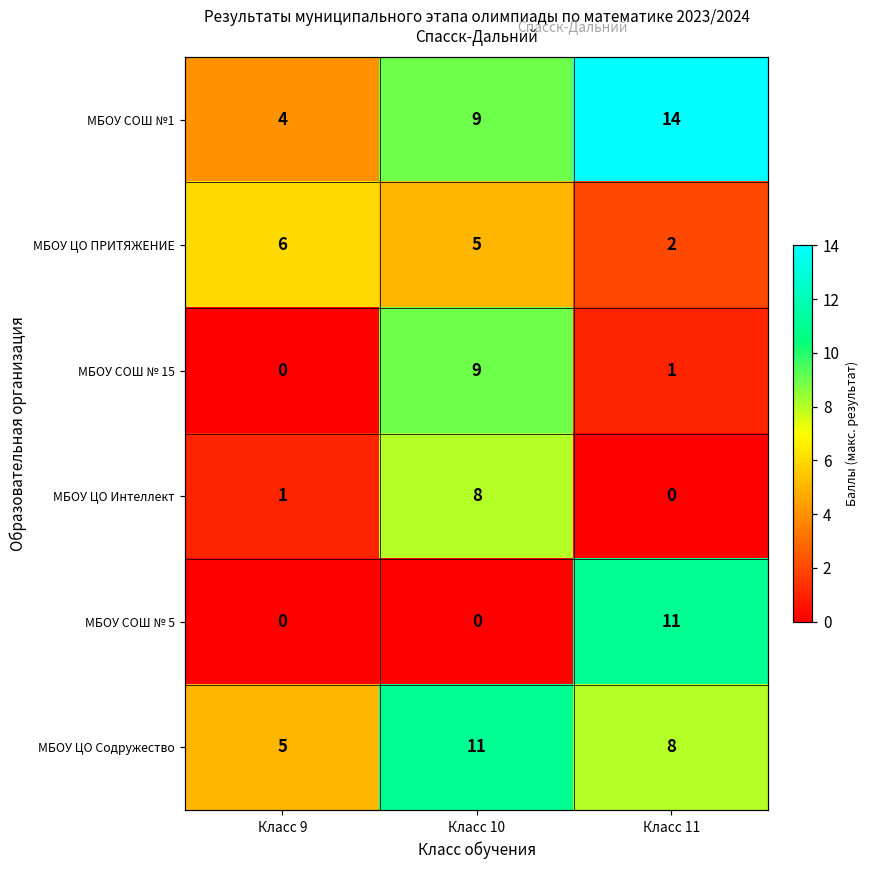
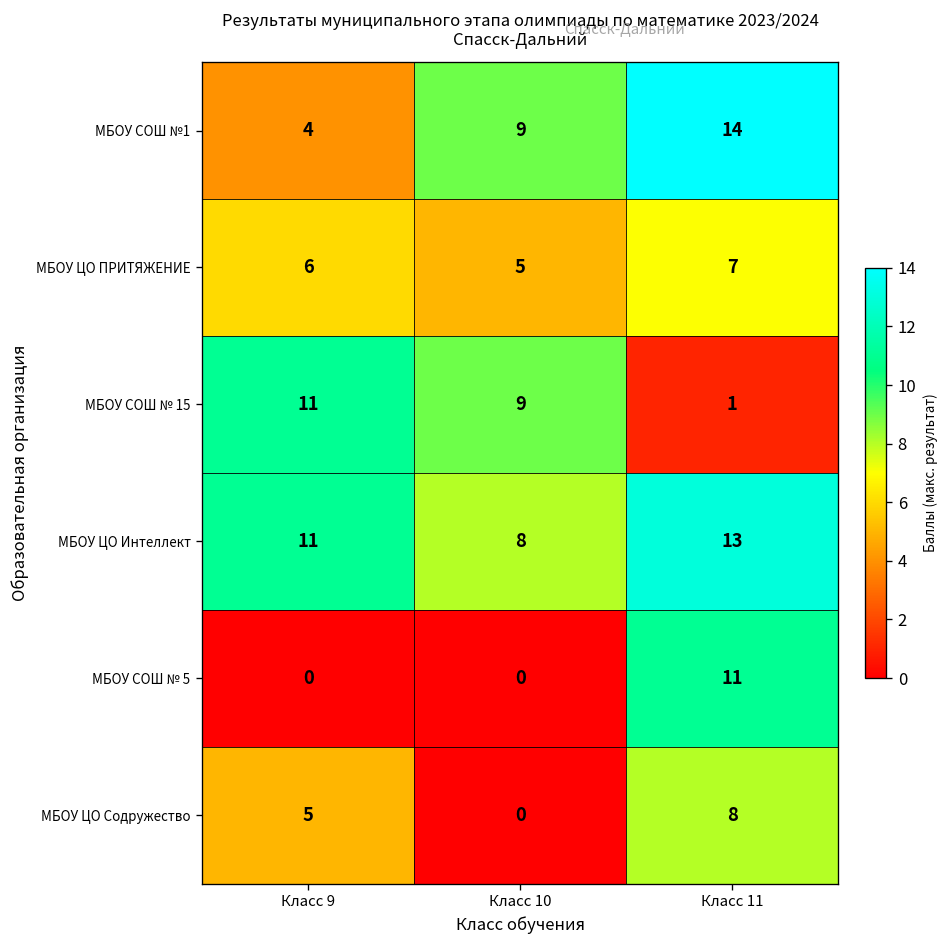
МБОУ ЦО ПРИТЯЖЕНИЕ, Класс 11: 2 -> 7
МБОУ СОШ № 15, Класс 9: 0 -> 11
МБОУ ЦО Интеллект, Класс 9: 1 -> 11
МБОУ ЦО Интеллект, Класс 11: 0 -> 13
МБОУ ЦО Содружество, Класс 10: 11 -> 0
